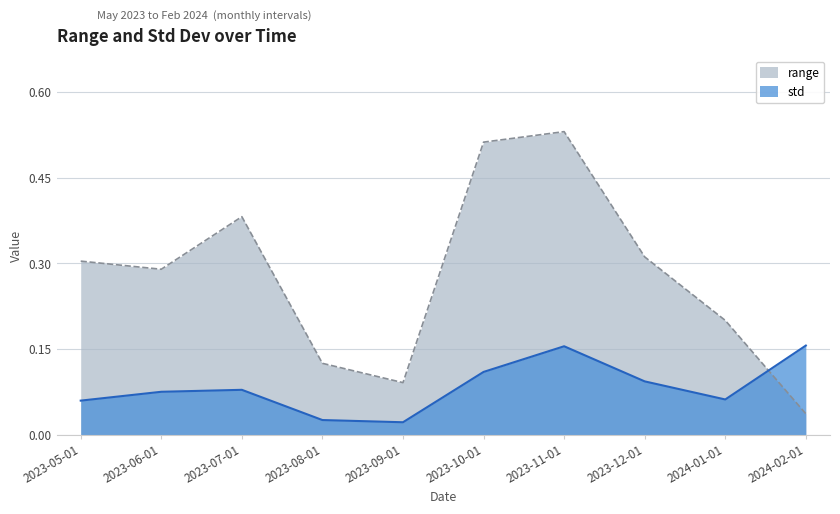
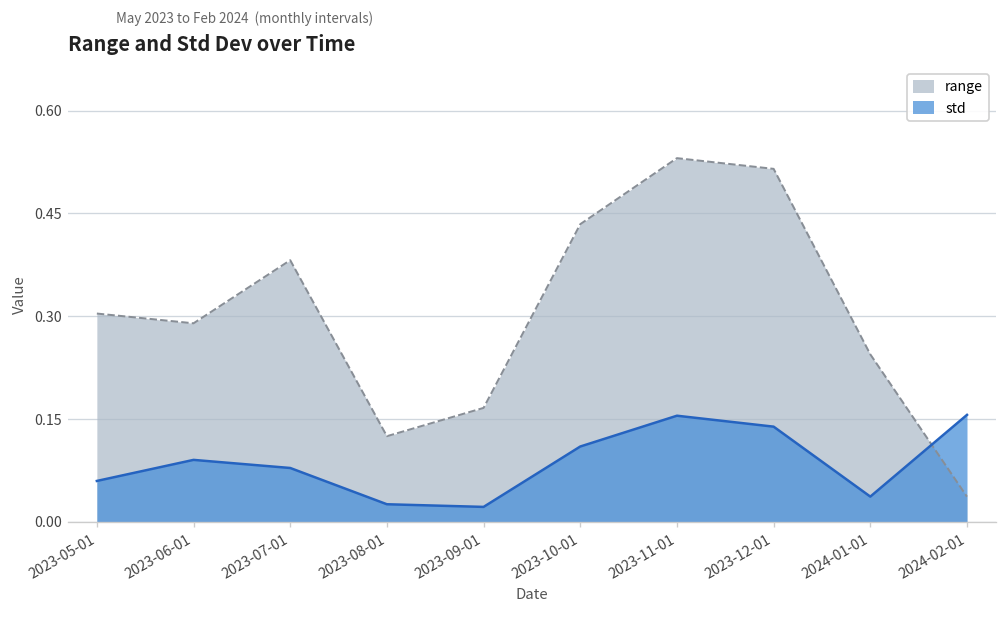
std, 2023-06-01: 0.07 -> 0.09
range, 2023-09-01: 0.09 -> 0.17
range, 2023-10-01: 0.51 -> 0.43
range, 2023-12-01: 0.31 -> 0.52
std, 2023-12-01: 0.09 -> 0.14
range, 2024-01-01: 0.20 -> 0.24
std, 2024-01-01: 0.06 -> 0.04
